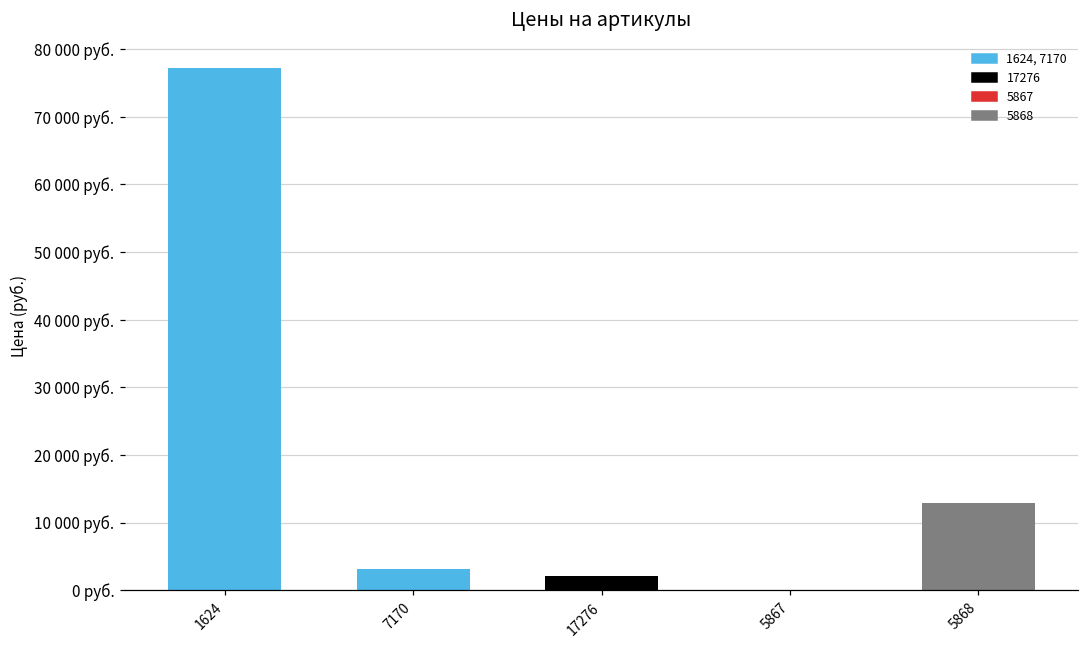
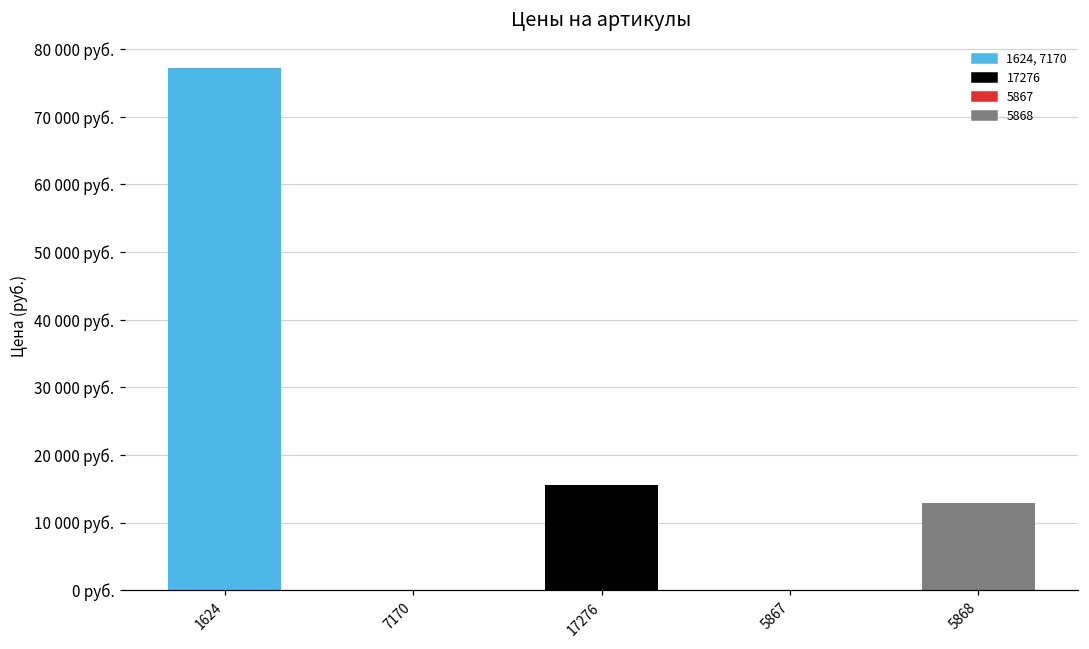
7170: 3000 руб. -> 0 руб.
17276: 2000 руб. -> 16000 руб.
